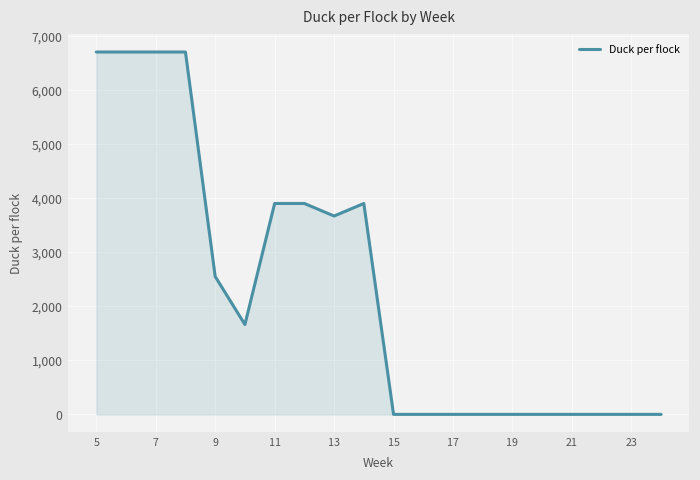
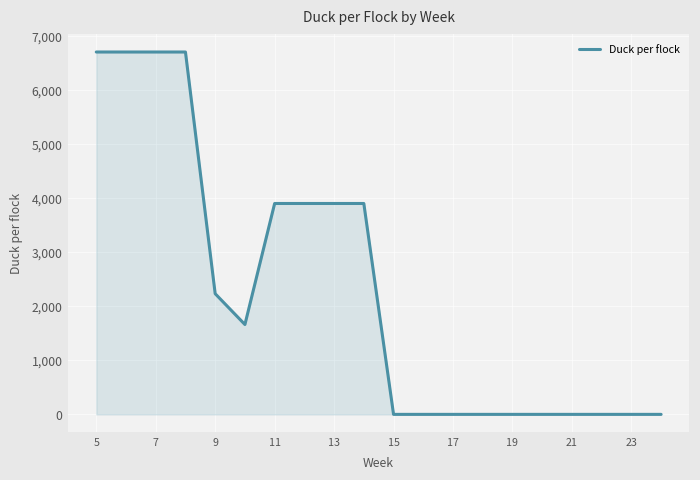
9: 2,600 -> 2,200
13: 3,700 -> 3,900
